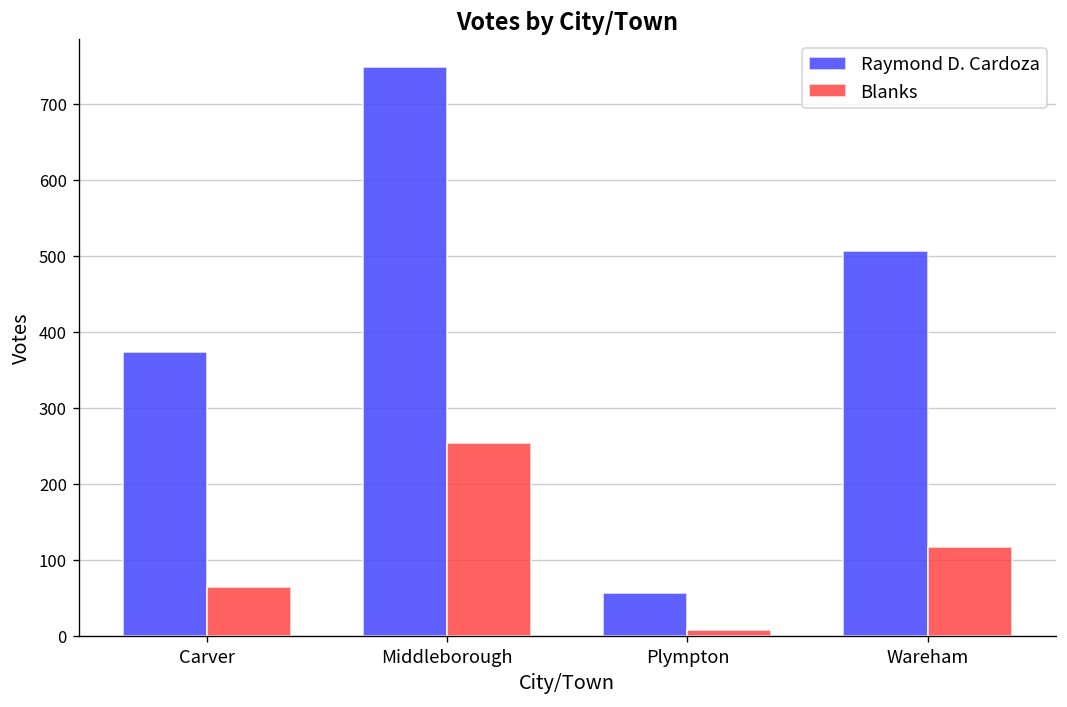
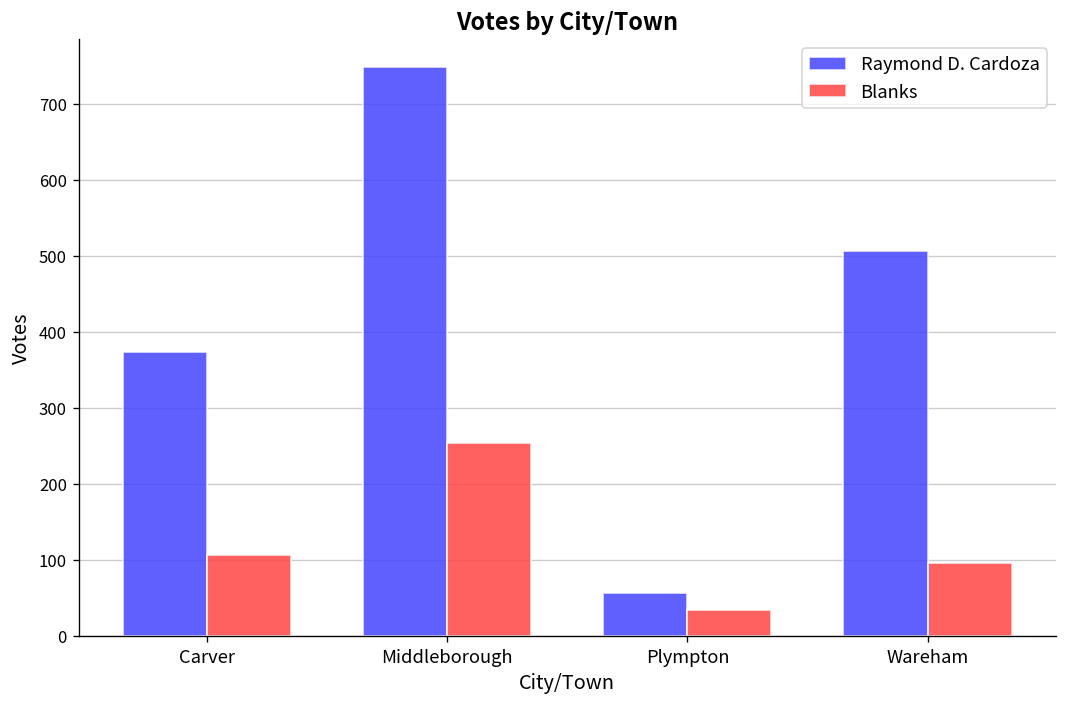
Blanks, Carver: 60 -> 110
Blanks, Plympton: 10 -> 30
Blanks, Wareham: 120 -> 100
